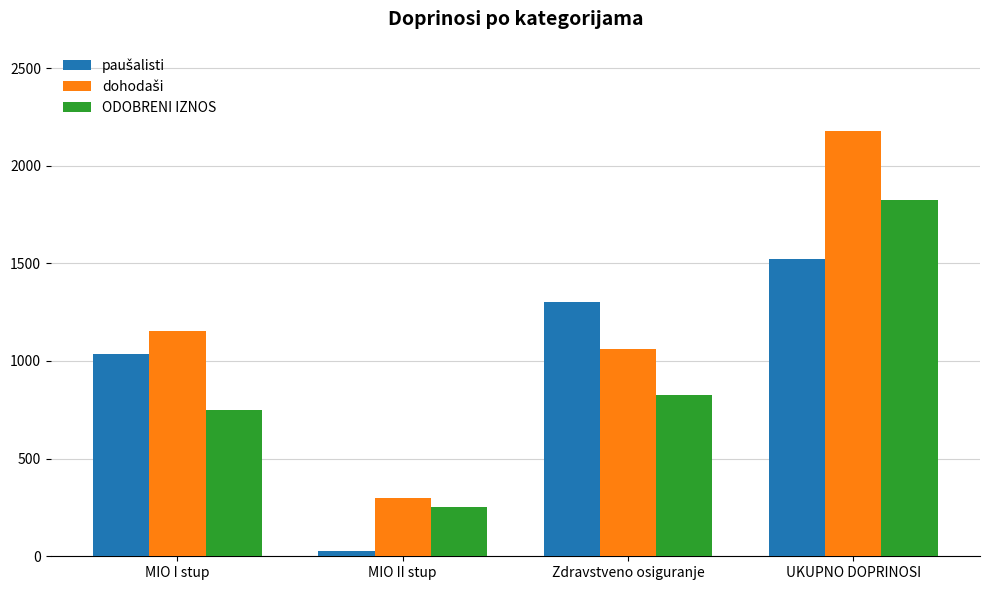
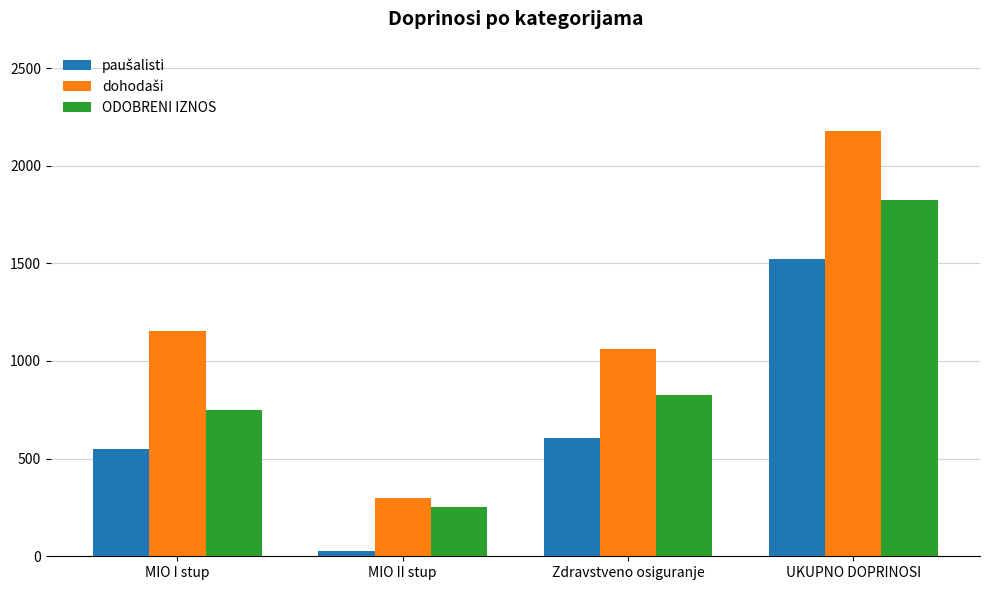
paušalisti, MIO I stup: 1040 -> 550
paušalisti, Zdravstveno osiguranje: 1300 -> 610
